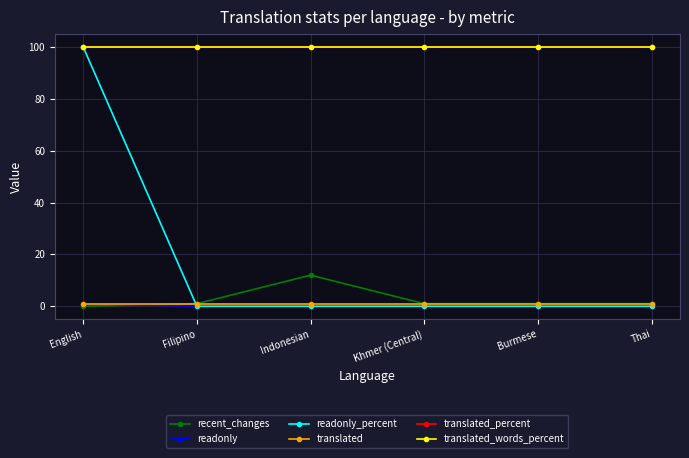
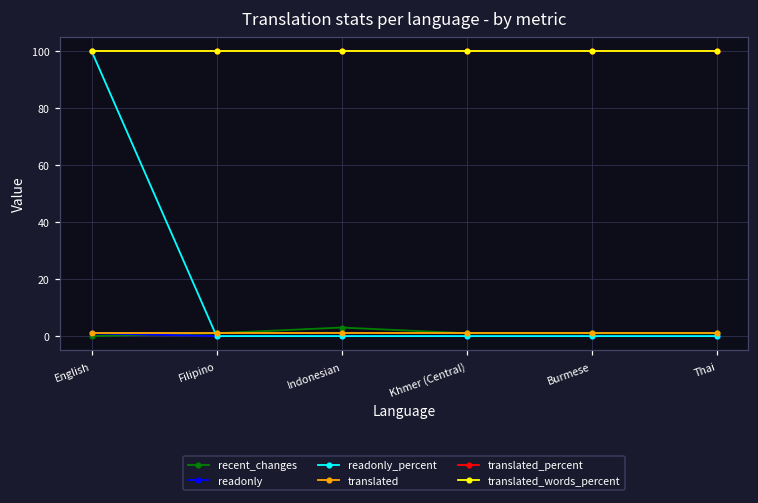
recent_changes, Indonesian: 12 -> 3
